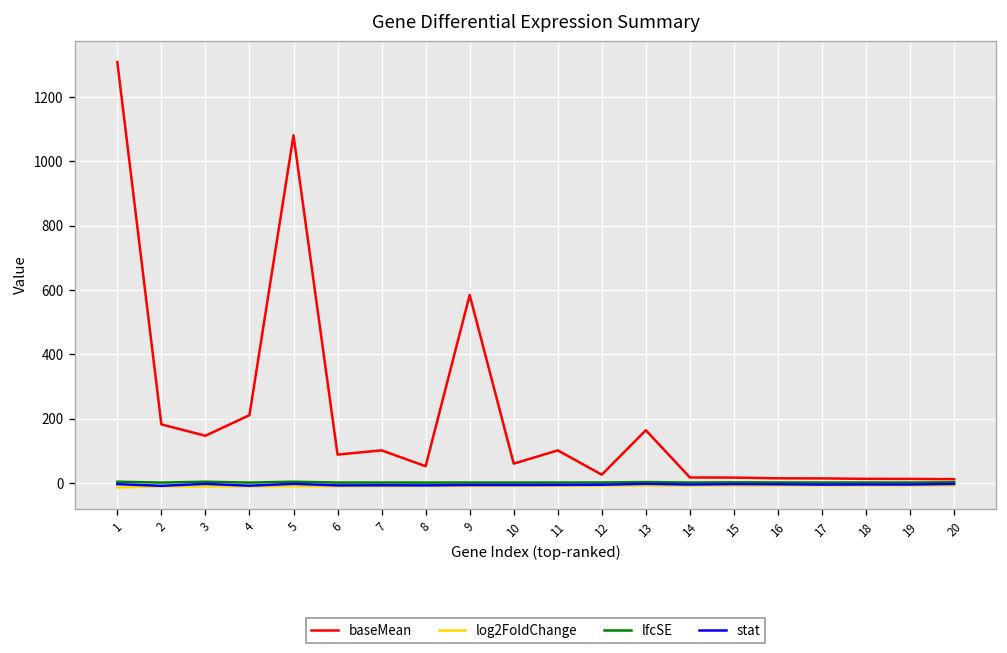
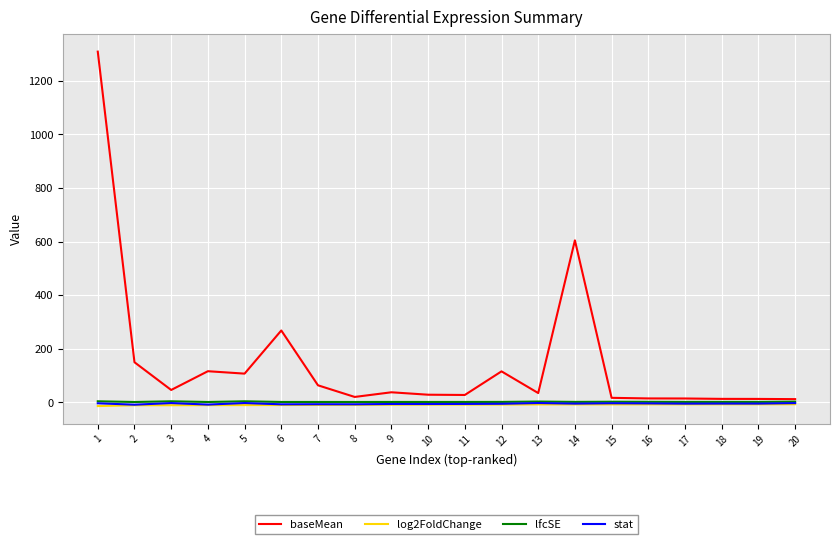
baseMean, 2: 180 -> 150
baseMean, 3: 150 -> 50
baseMean, 4: 210 -> 120
baseMean, 5: 1080 -> 110
baseMean, 6: 90 -> 270
baseMean, 7: 100 -> 60
baseMean, 8: 50 -> 20
baseMean, 9: 580 -> 40
baseMean, 10: 60 -> 30
baseMean, 11: 100 -> 30
baseMean, 12: 30 -> 120
baseMean, 13: 160 -> 30
baseMean, 14: 20 -> 600
